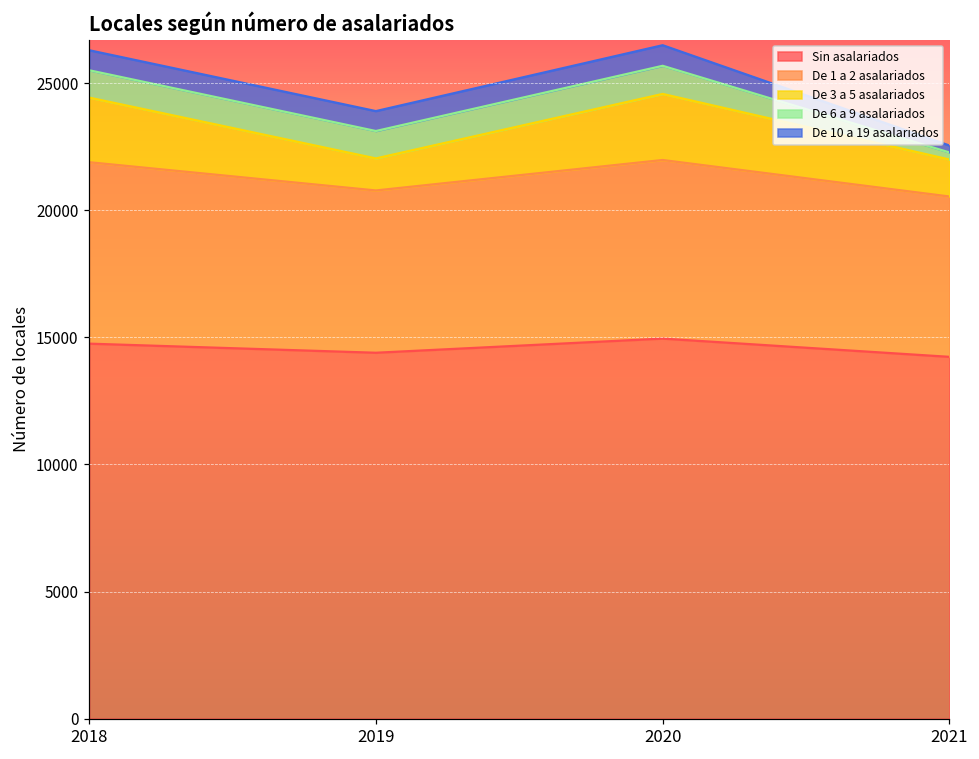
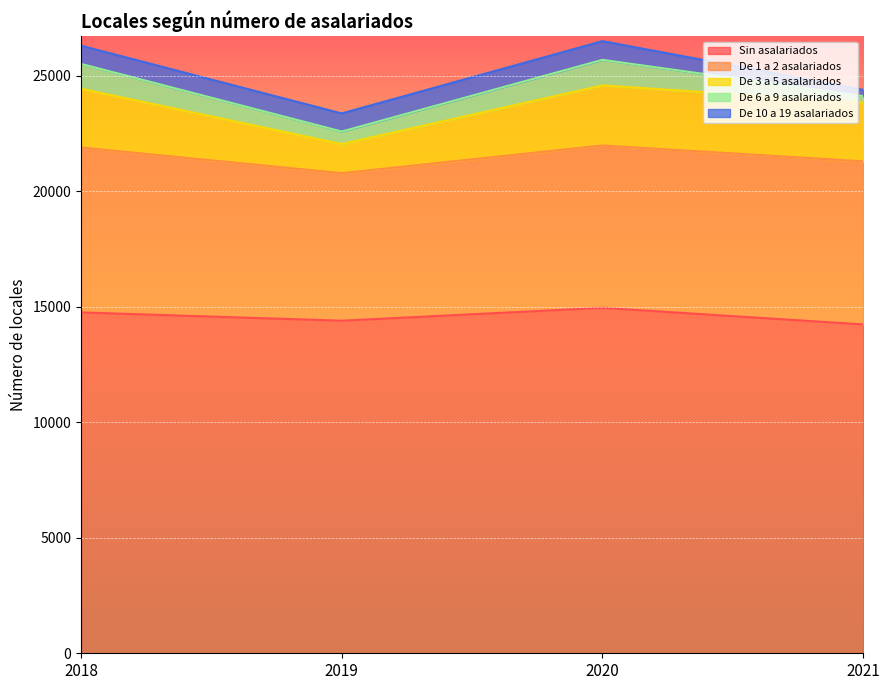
De 6 a 9 asalariados, 2019: 1100 -> 500
De 1 a 2 asalariados, 2021: 6300 -> 7100
De 3 a 5 asalariados, 2021: 1500 -> 2500
